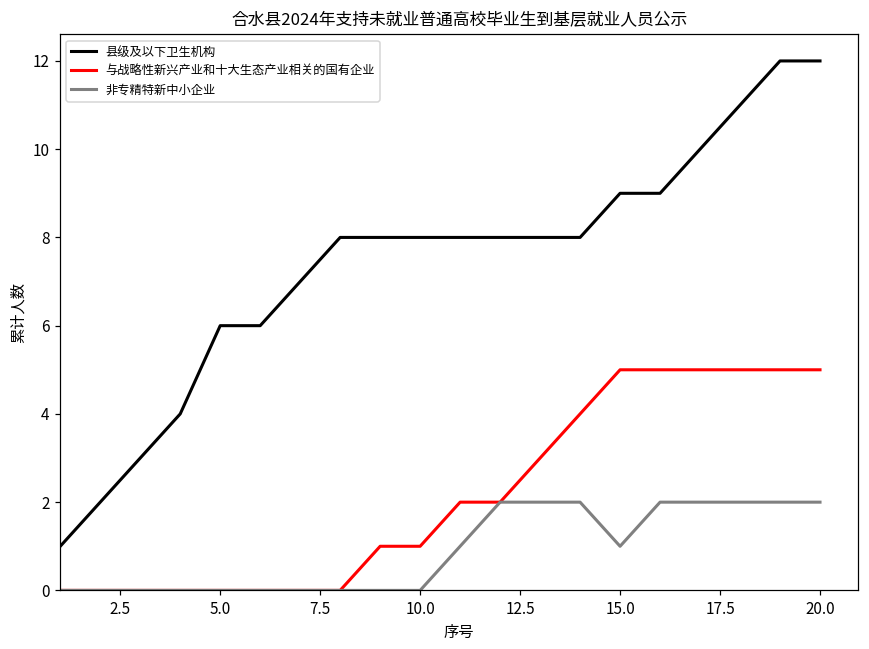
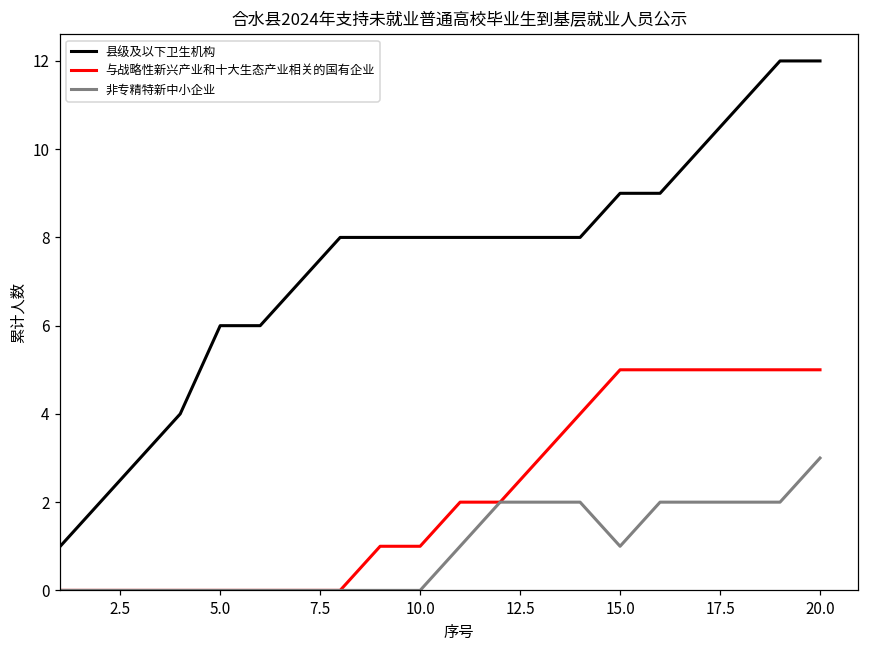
非专精特新中小企业, 20.0: 2 -> 3
